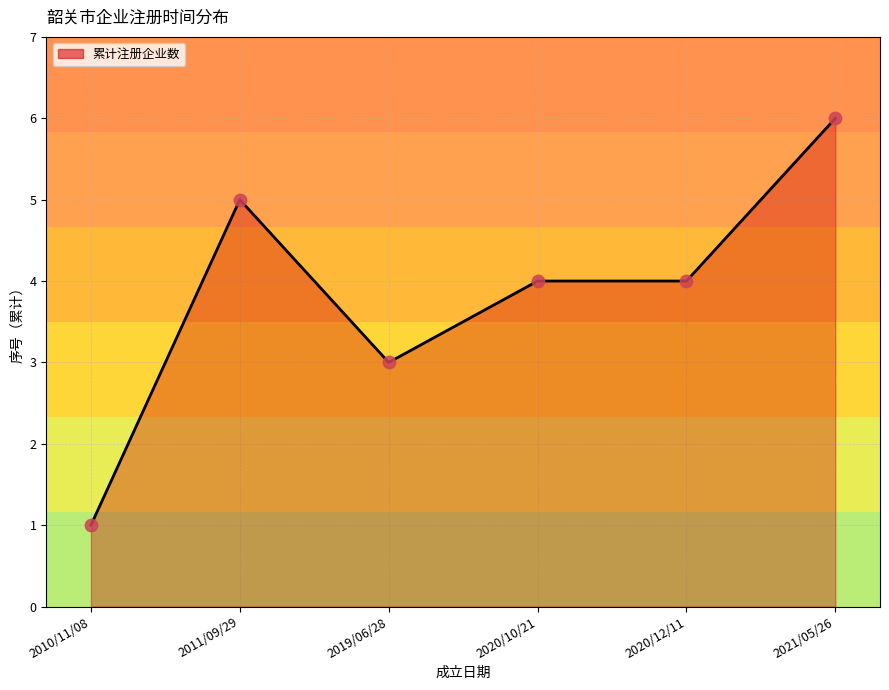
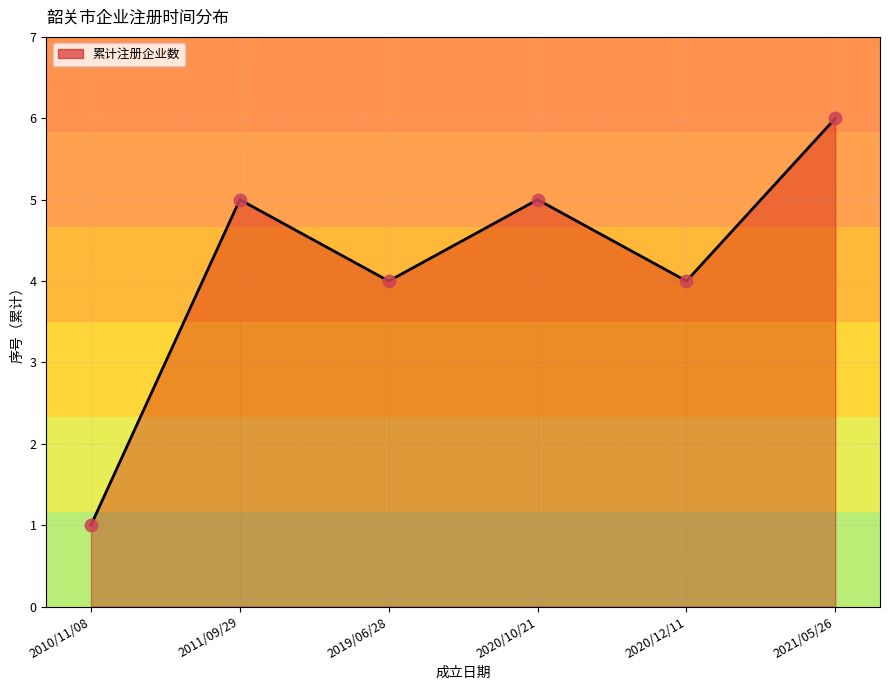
2019/06/28: 3 -> 4
2020/10/21: 4 -> 5
